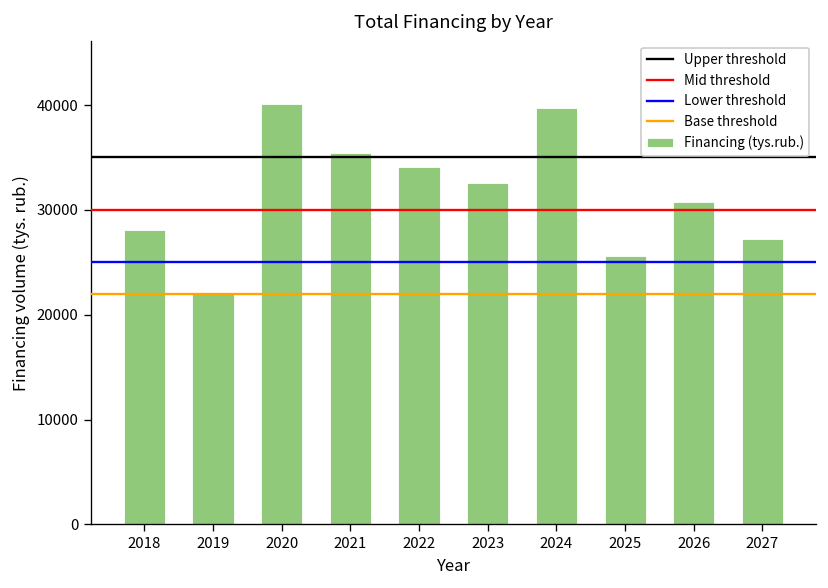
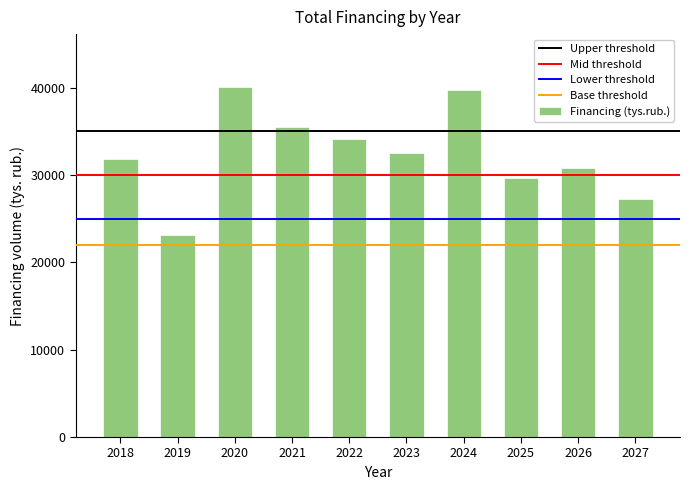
2018: 28000 -> 32000
2019: 22000 -> 23000
2025: 26000 -> 30000
